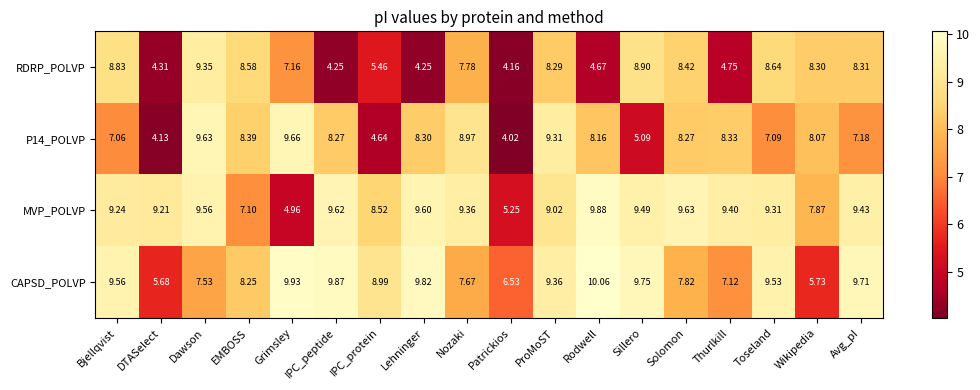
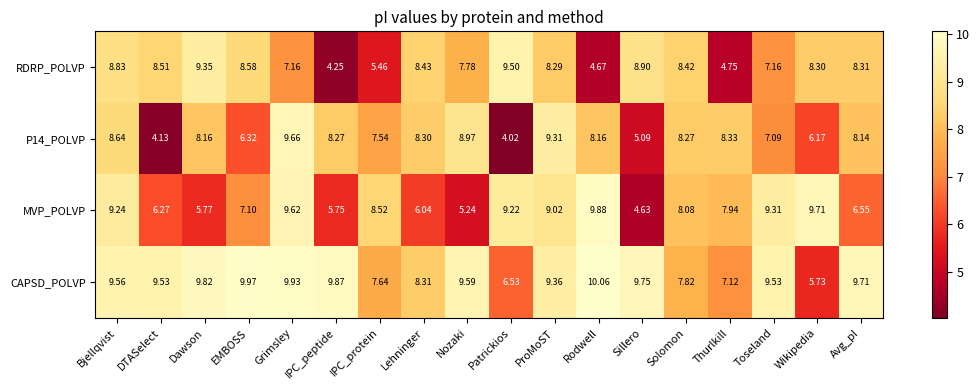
RDRP_POLVP, DTASelect: 4.31 -> 8.51
RDRP_POLVP, Lehninger: 4.25 -> 8.43
RDRP_POLVP, Patrickios: 4.16 -> 9.50
RDRP_POLVP, Toseland: 8.64 -> 7.16
P14_POLVP, Bjellqvist: 7.06 -> 8.64
P14_POLVP, Dawson: 9.63 -> 8.16
P14_POLVP, EMBOSS: 8.39 -> 6.32
P14_POLVP, IPC_protein: 4.64 -> 7.54
P14_POLVP, Wikipedia: 8.07 -> 6.17
P14_POLVP, Avg_pI: 7.18 -> 8.14
MVP_POLVP, DTASelect: 9.21 -> 6.27
MVP_POLVP, Dawson: 9.56 -> 5.77
MVP_POLVP, Grimsley: 4.96 -> 9.62
MVP_POLVP, IPC_peptide: 9.62 -> 5.75
MVP_POLVP, Lehninger: 9.60 -> 6.04
MVP_POLVP, Nozaki: 9.36 -> 5.24
MVP_POLVP, Patrickios: 5.25 -> 9.22
MVP_POLVP, Sillero: 9.49 -> 4.63
MVP_POLVP, Solomon: 9.63 -> 8.08
MVP_POLVP, Thurlkill: 9.40 -> 7.94
MVP_POLVP, Wikipedia: 7.87 -> 9.71
MVP_POLVP, Avg_pI: 9.43 -> 6.55
CAPSD_POLVP, DTASelect: 5.68 -> 9.53
CAPSD_POLVP, Dawson: 7.53 -> 9.82
CAPSD_POLVP, EMBOSS: 8.25 -> 9.97
CAPSD_POLVP, IPC_protein: 8.99 -> 7.64
CAPSD_POLVP, Lehninger: 9.82 -> 8.31
CAPSD_POLVP, Nozaki: 7.67 -> 9.59
